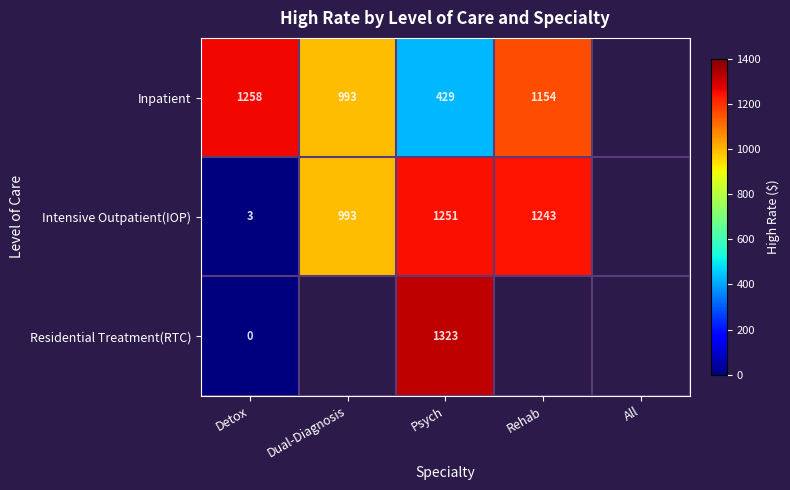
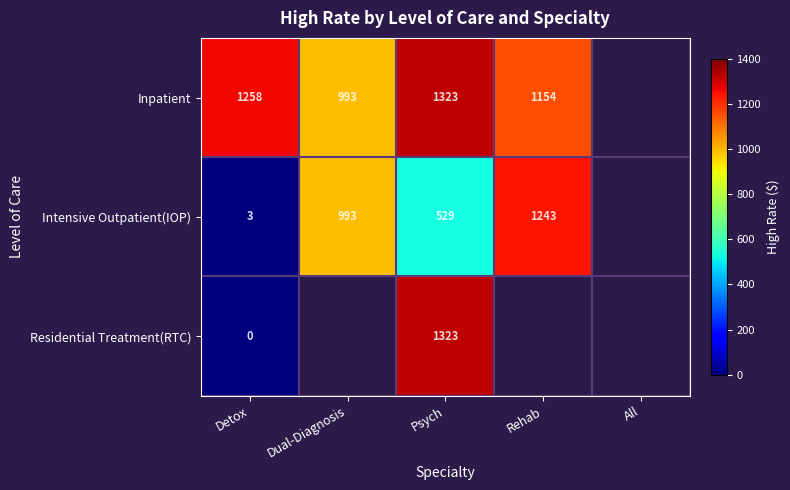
Inpatient, Psych: 429 -> 1323
Intensive Outpatient(IOP), Psych: 1251 -> 529
